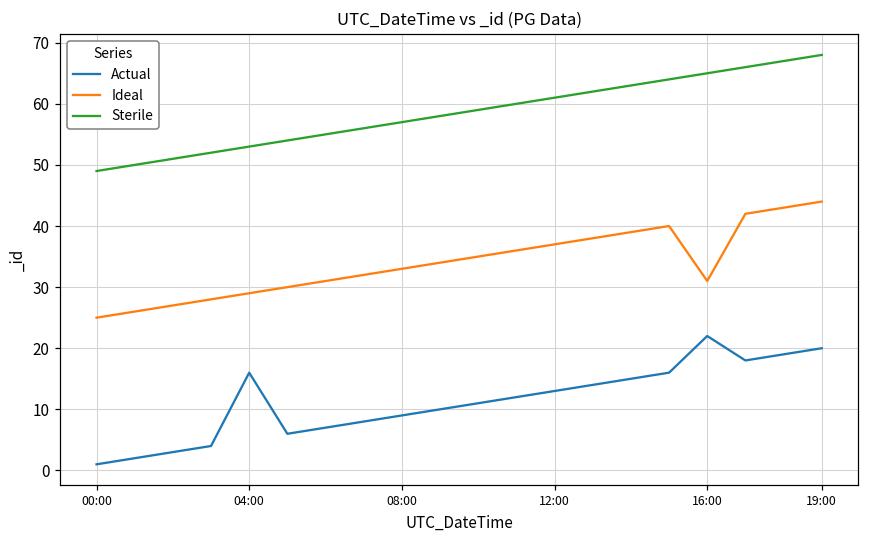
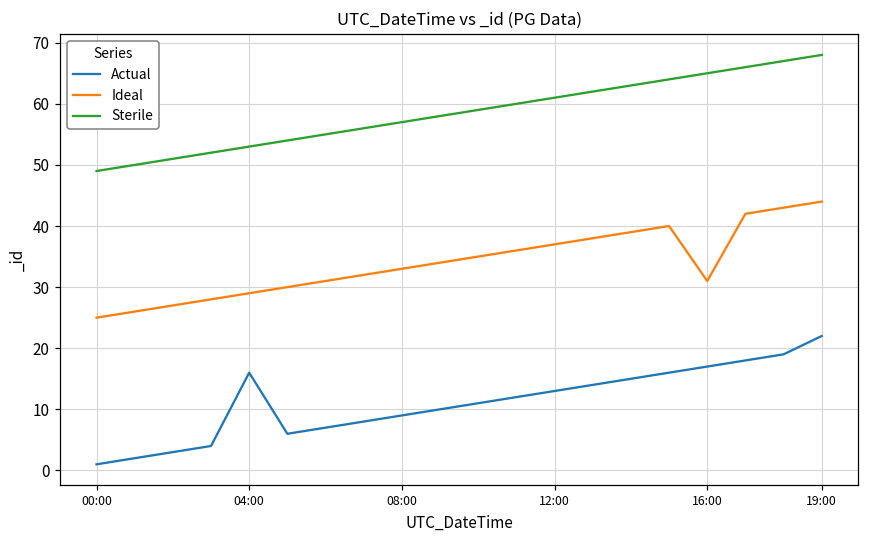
Actual, 16:00: 22 -> 17
Actual, 19:00: 20 -> 22
